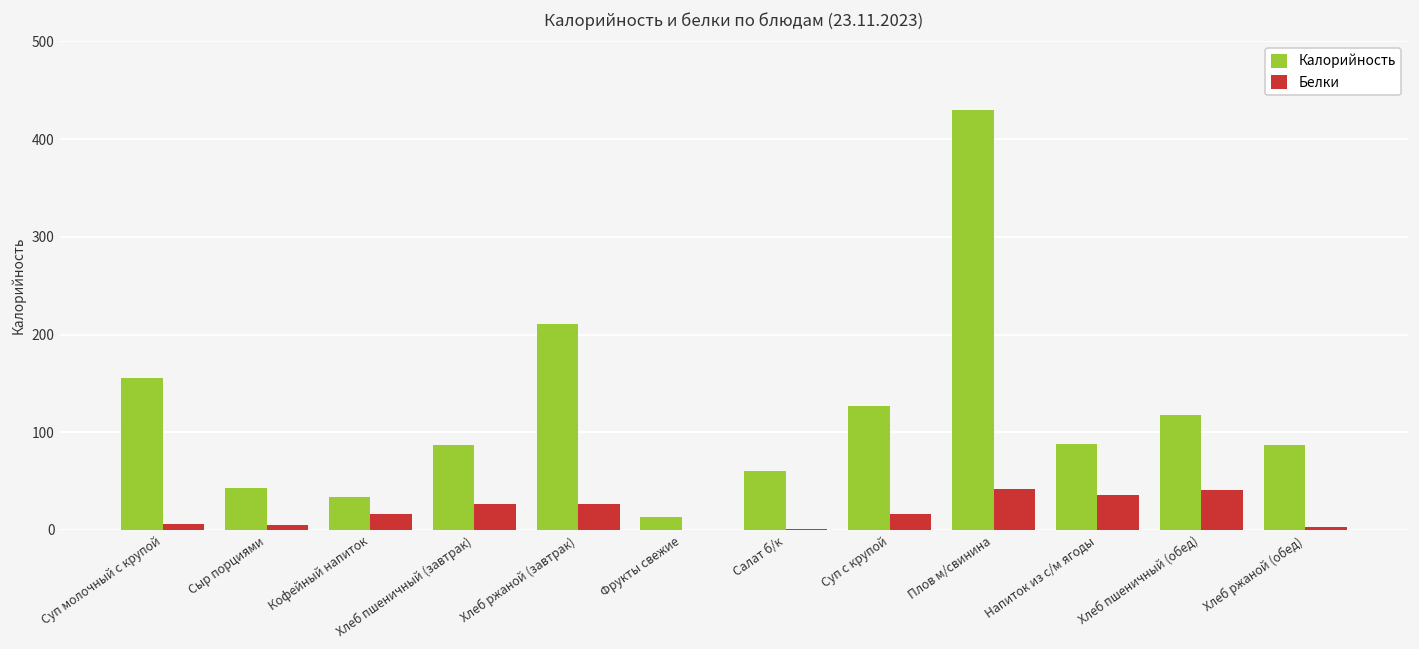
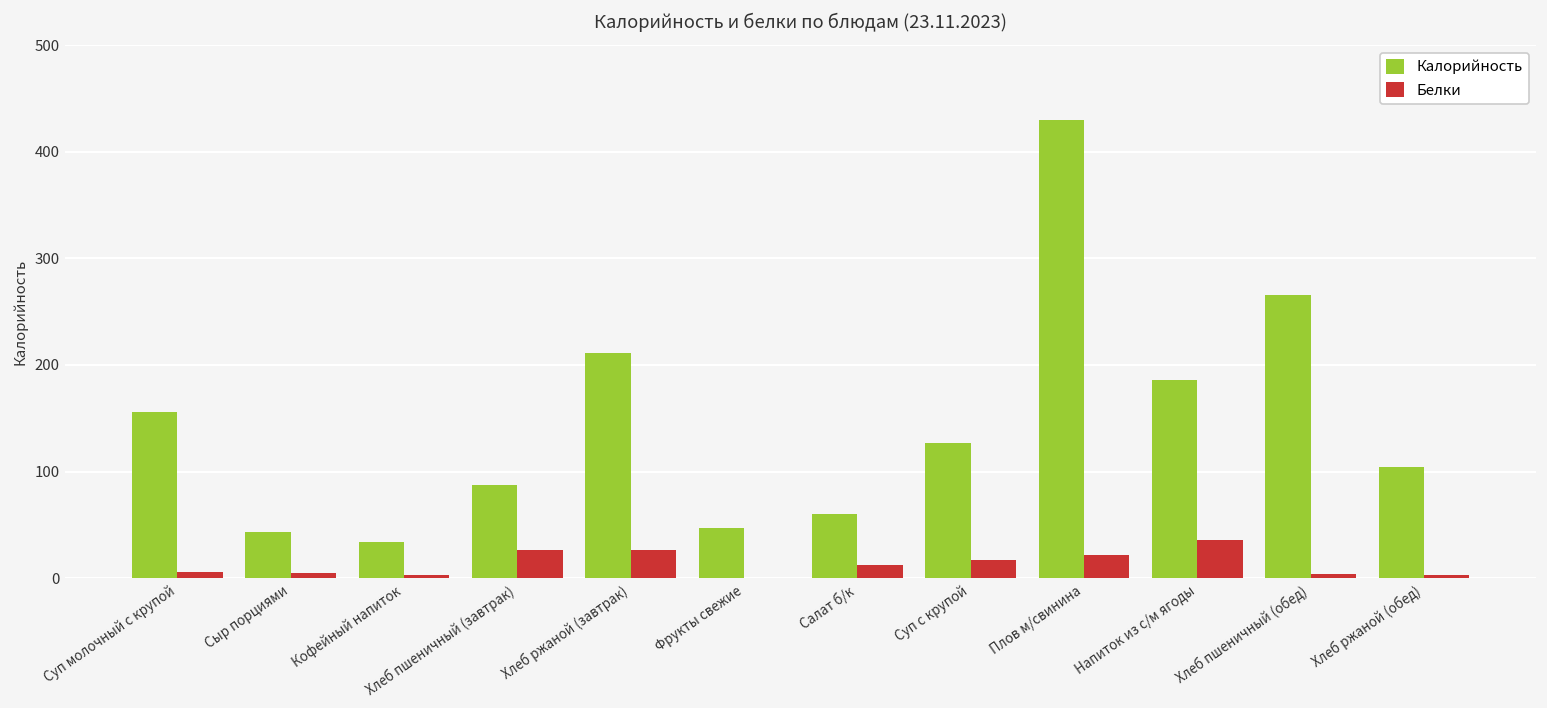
Белки, Кофейный напиток: 20 -> 0
Калорийность, Фрукты свежие: 10 -> 50
Белки, Салат б/к: 0 -> 10
Белки, Плов м/свинина: 40 -> 20
Калорийность, Напиток из с/м ягоды: 90 -> 190
Калорийность, Хлеб пшеничный (обед): 120 -> 270
Белки, Хлеб пшеничный (обед): 40 -> 0
Калорийность, Хлеб ржаной (обед): 90 -> 100
